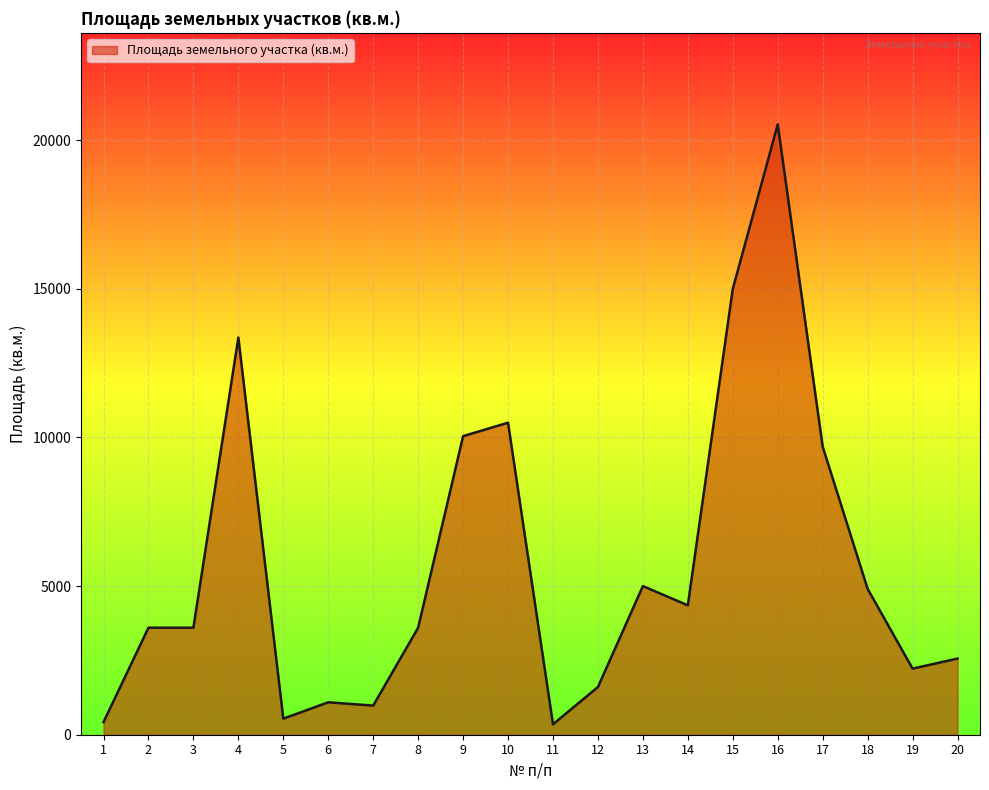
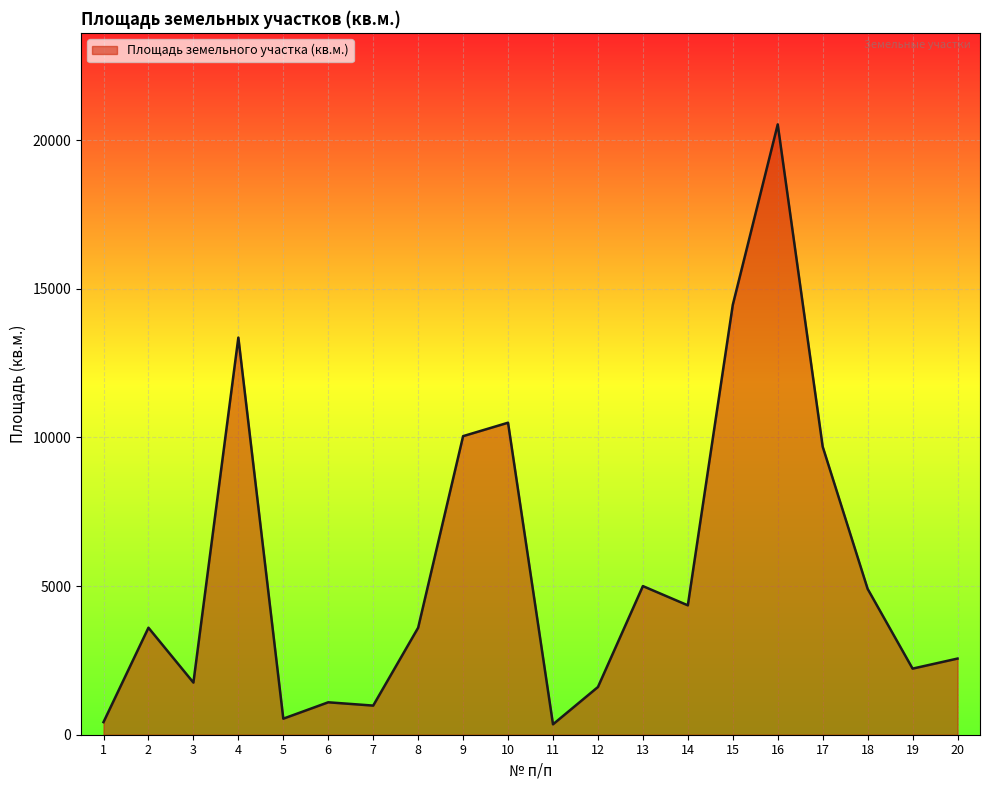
3: 3600 -> 1800
15: 15000 -> 14500
